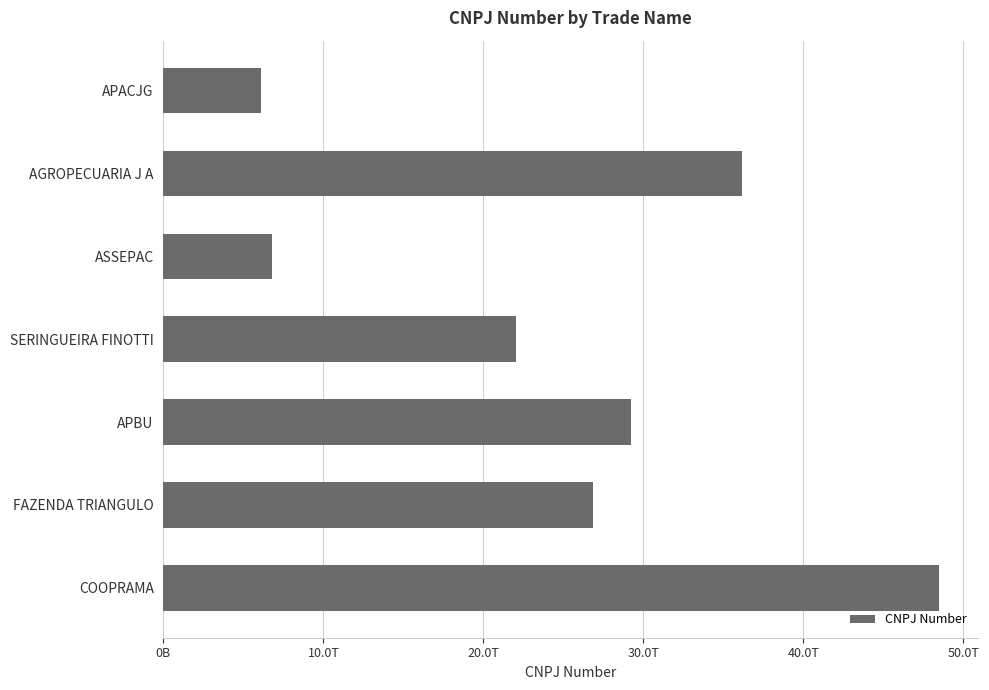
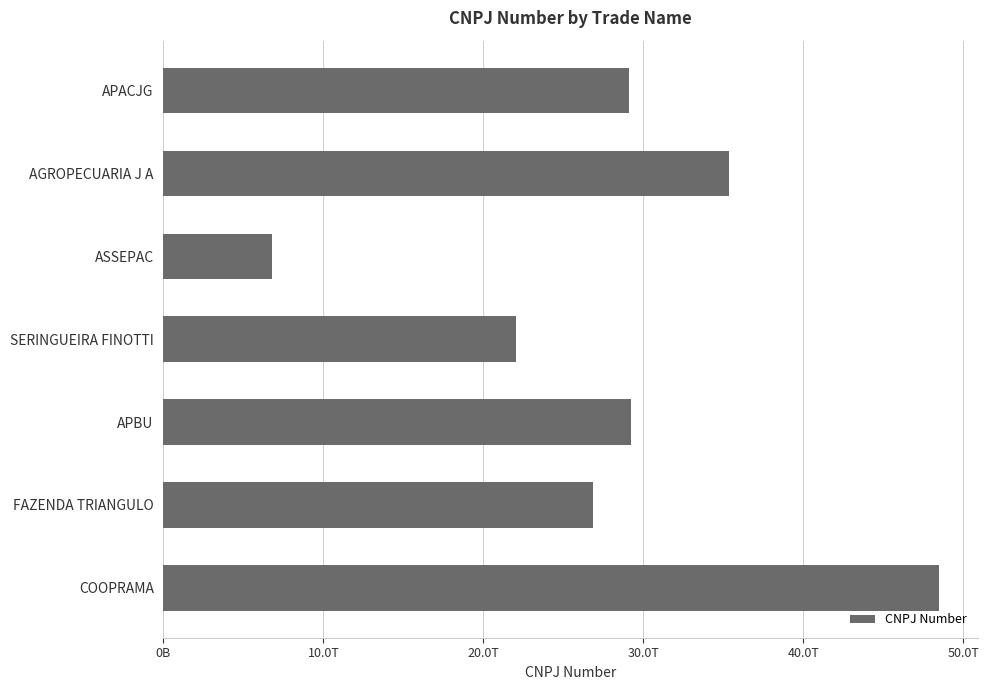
APACJG: 6.1T -> 29.1T
AGROPECUARIA J A: 36.2T -> 35.3T
